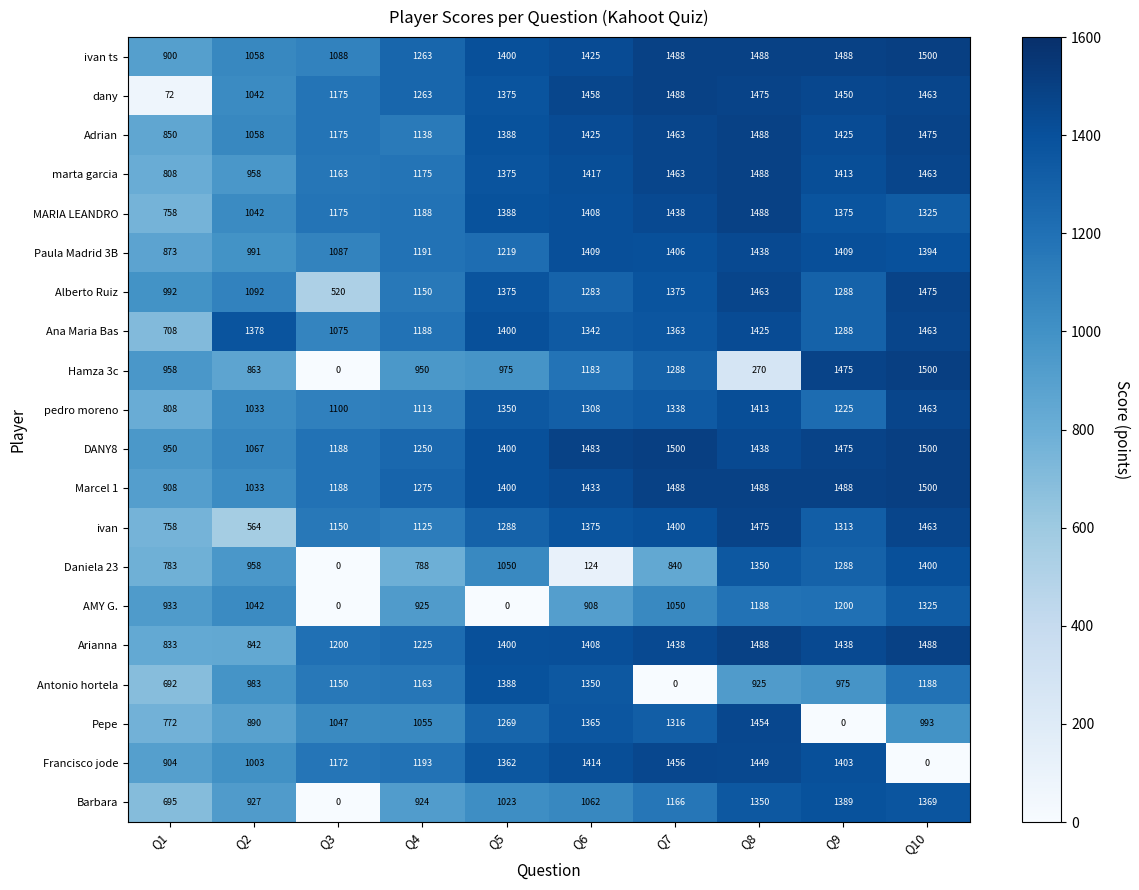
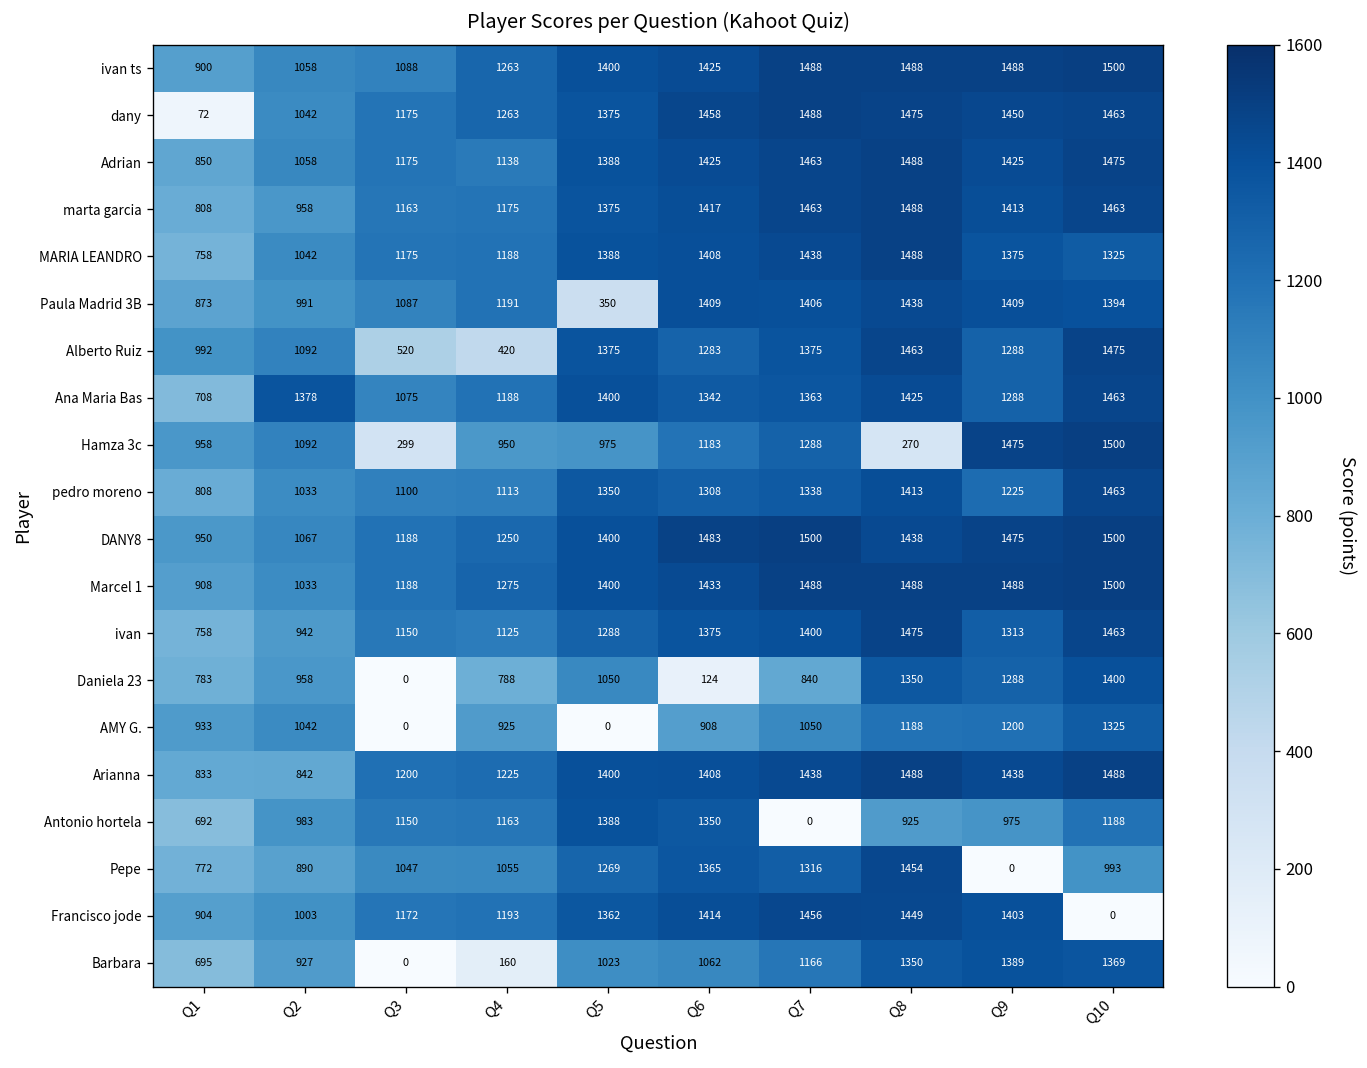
Paula Madrid 3B, Q5: 1219 -> 350
Alberto Ruiz, Q4: 1150 -> 420
Hamza 3c, Q2: 863 -> 1092
Hamza 3c, Q3: 0 -> 299
ivan, Q2: 564 -> 942
Barbara, Q4: 924 -> 160
